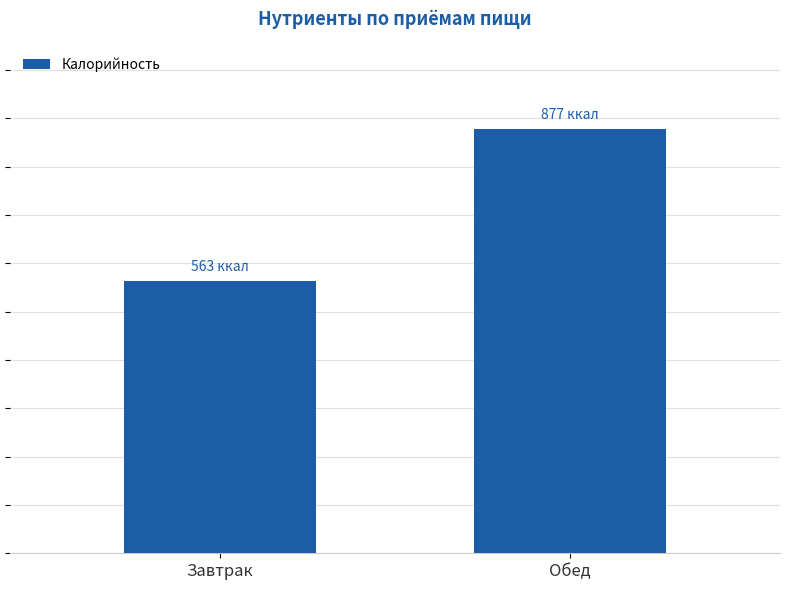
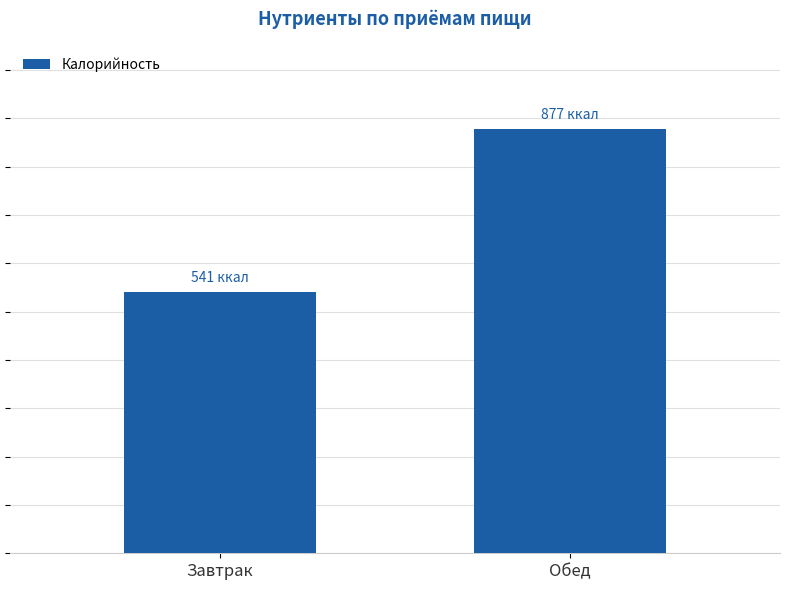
Завтрак: 563 -> 541
